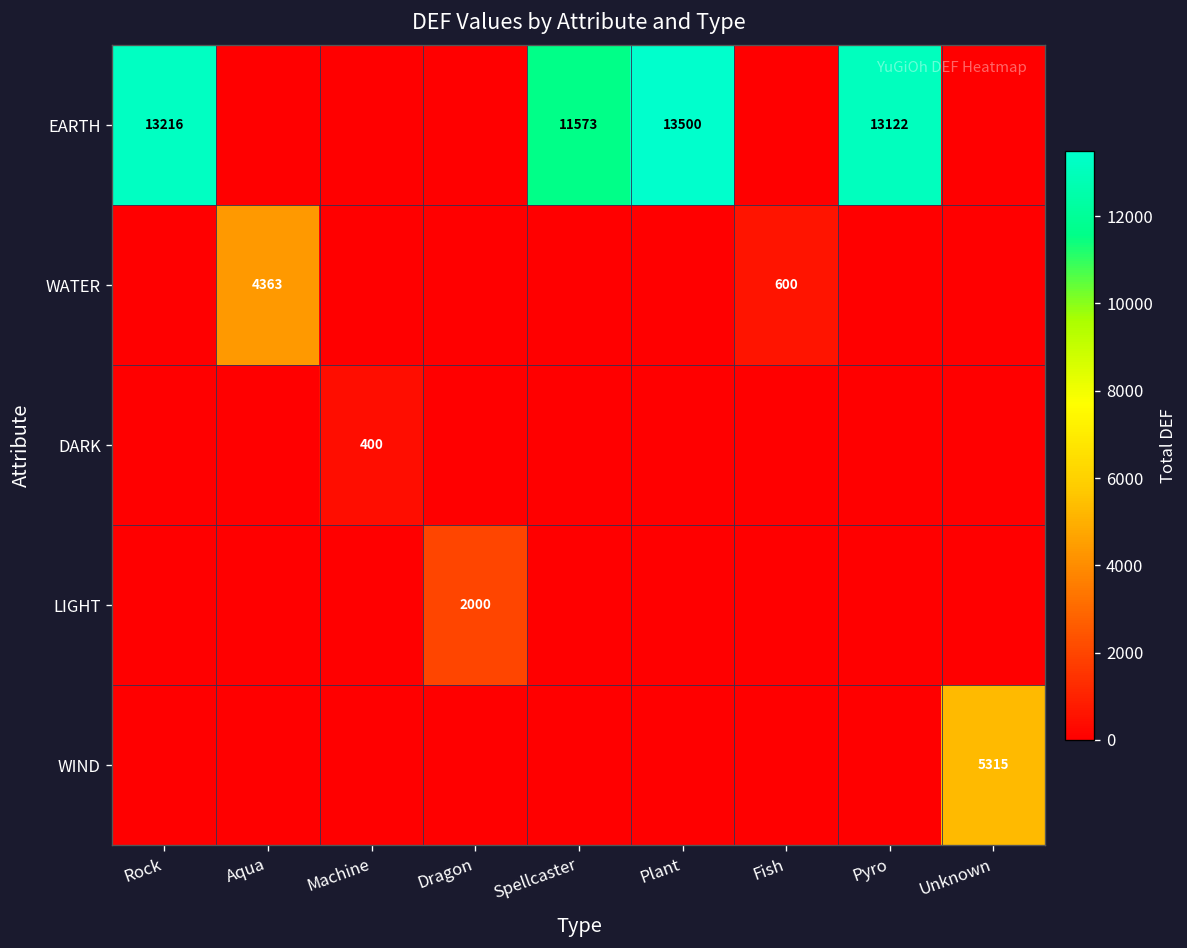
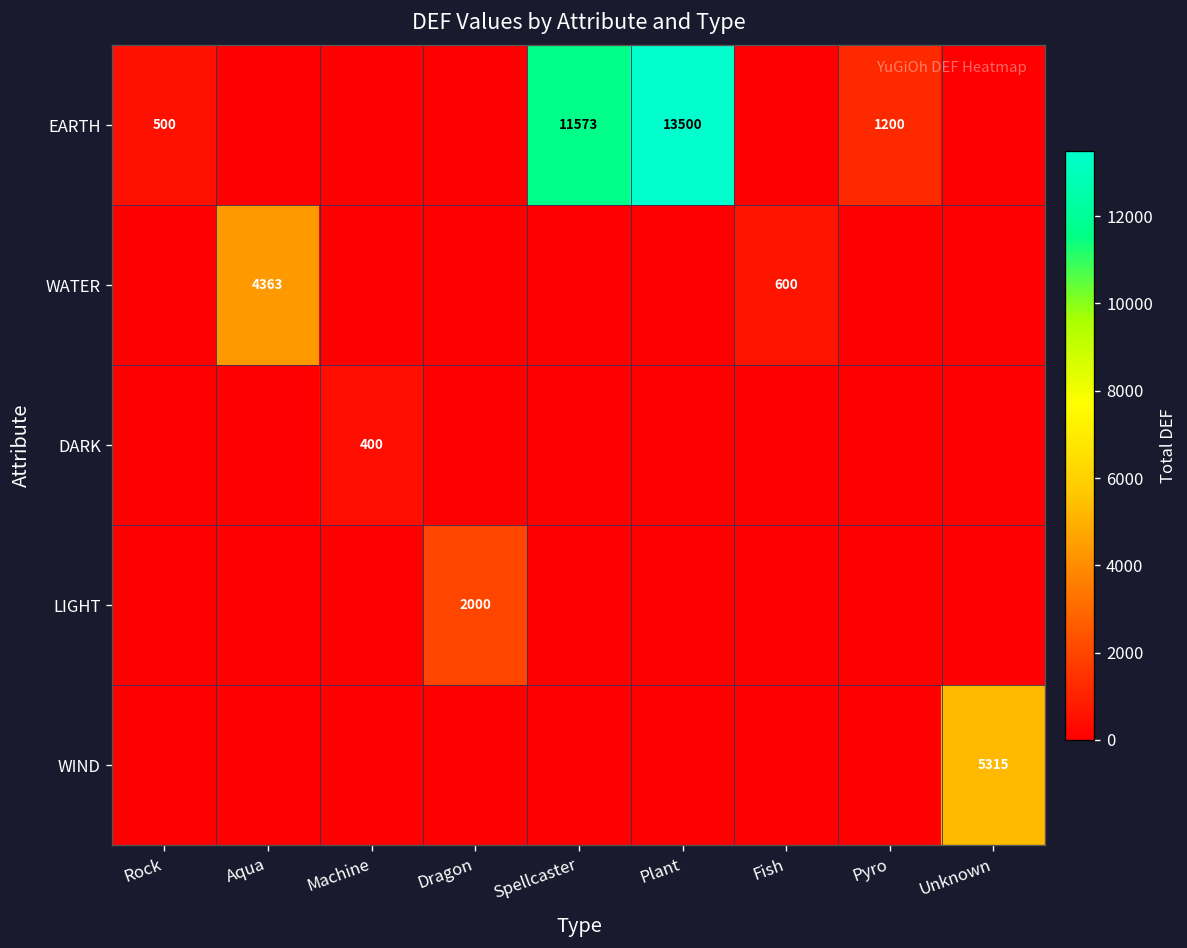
EARTH, Rock: 13216 -> 500
EARTH, Pyro: 13122 -> 1200
